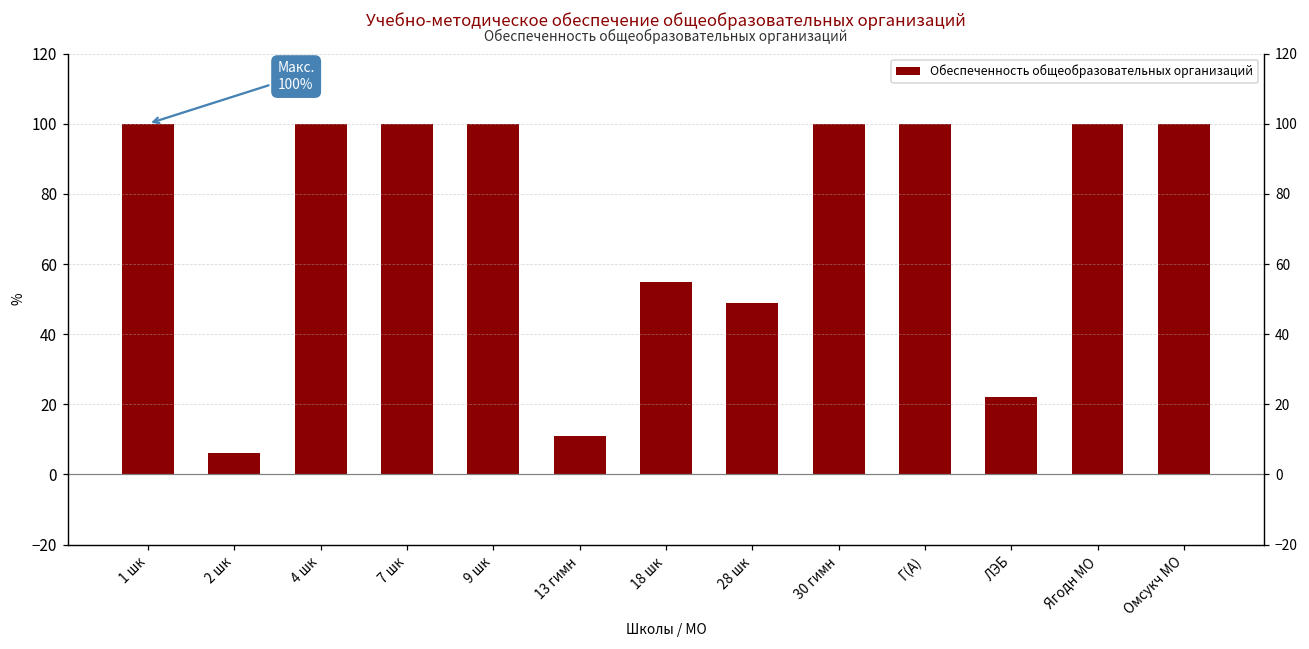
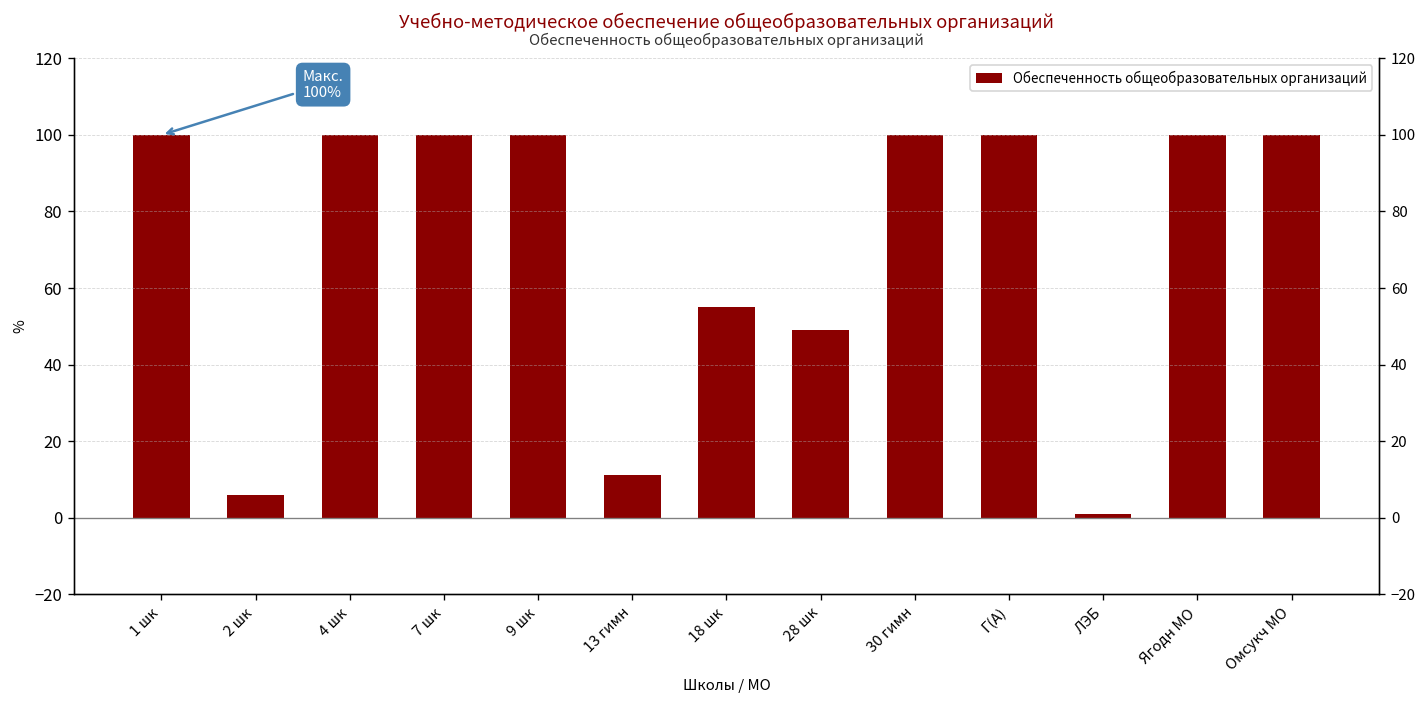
ЛЭБ: 22 -> 1
